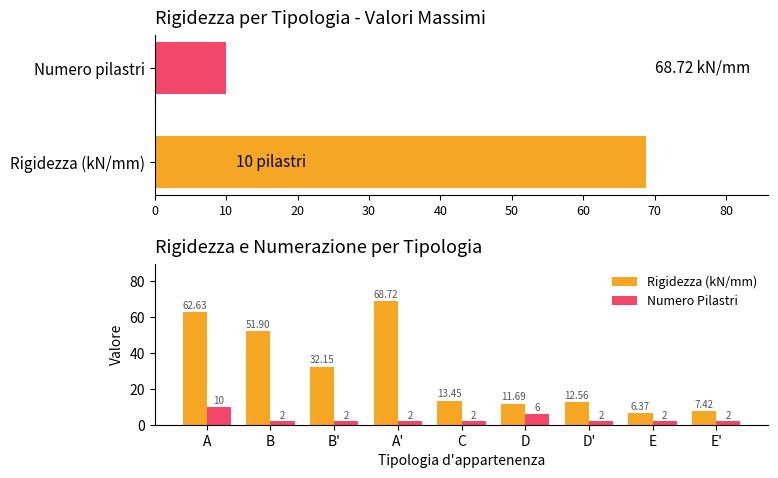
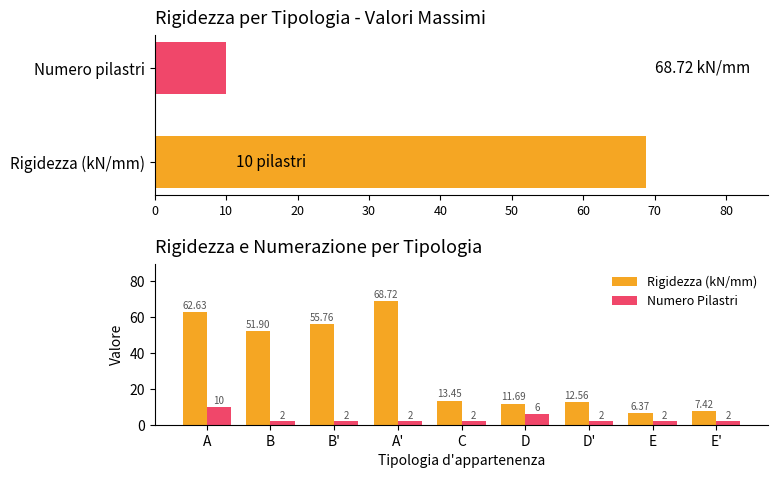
Rigidezza e Numerazione per Tipologia, Rigidezza (kN/mm), B': 32.15 -> 55.76
